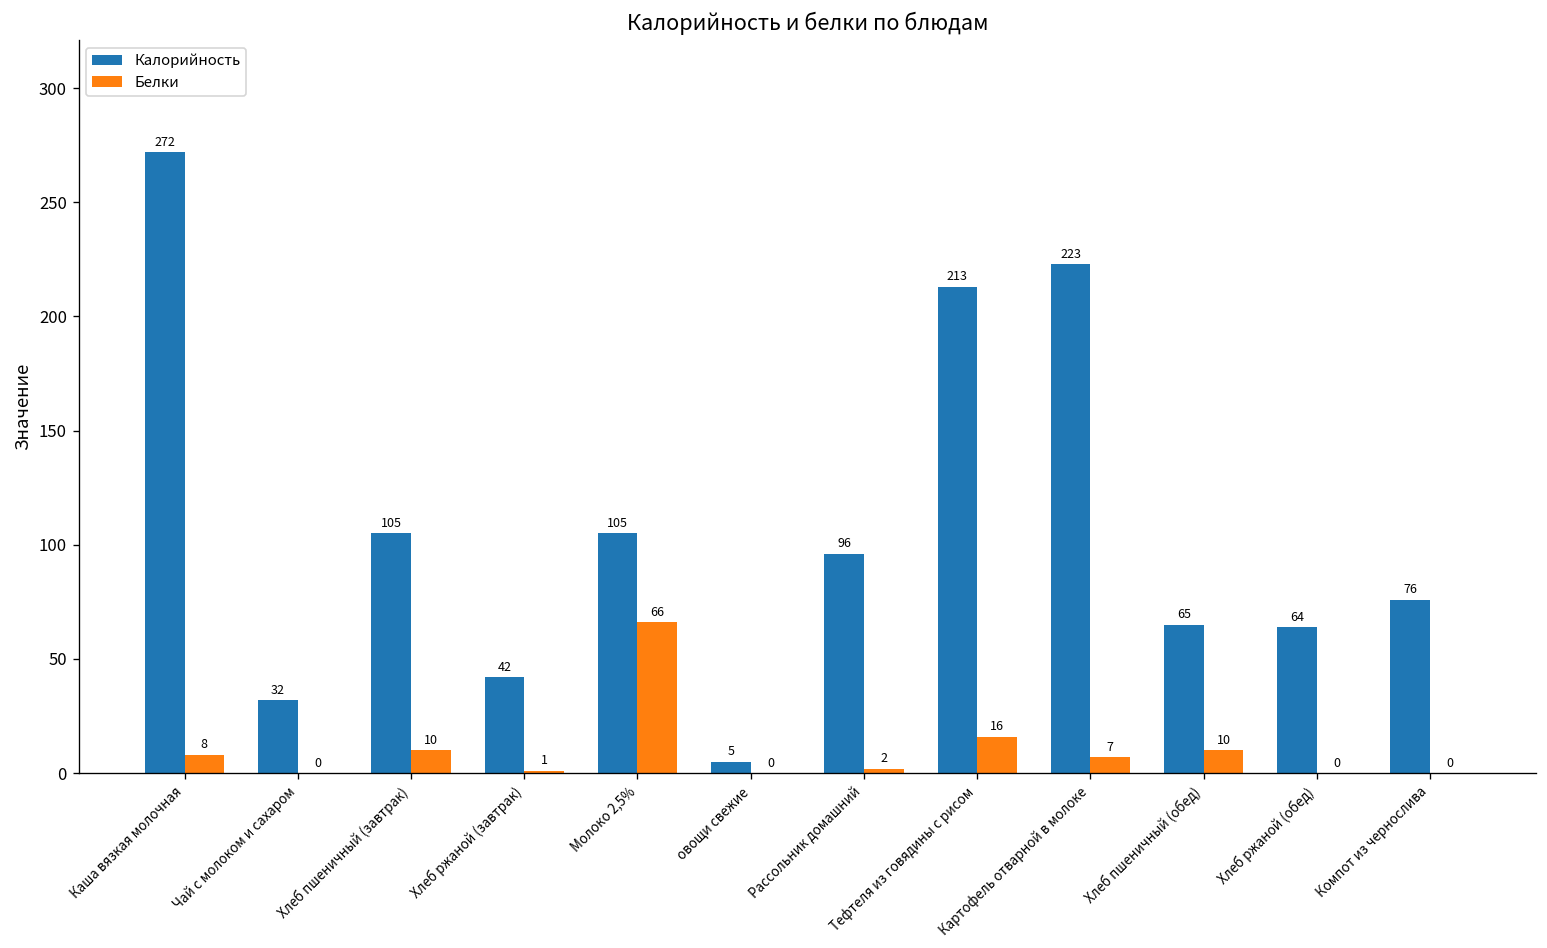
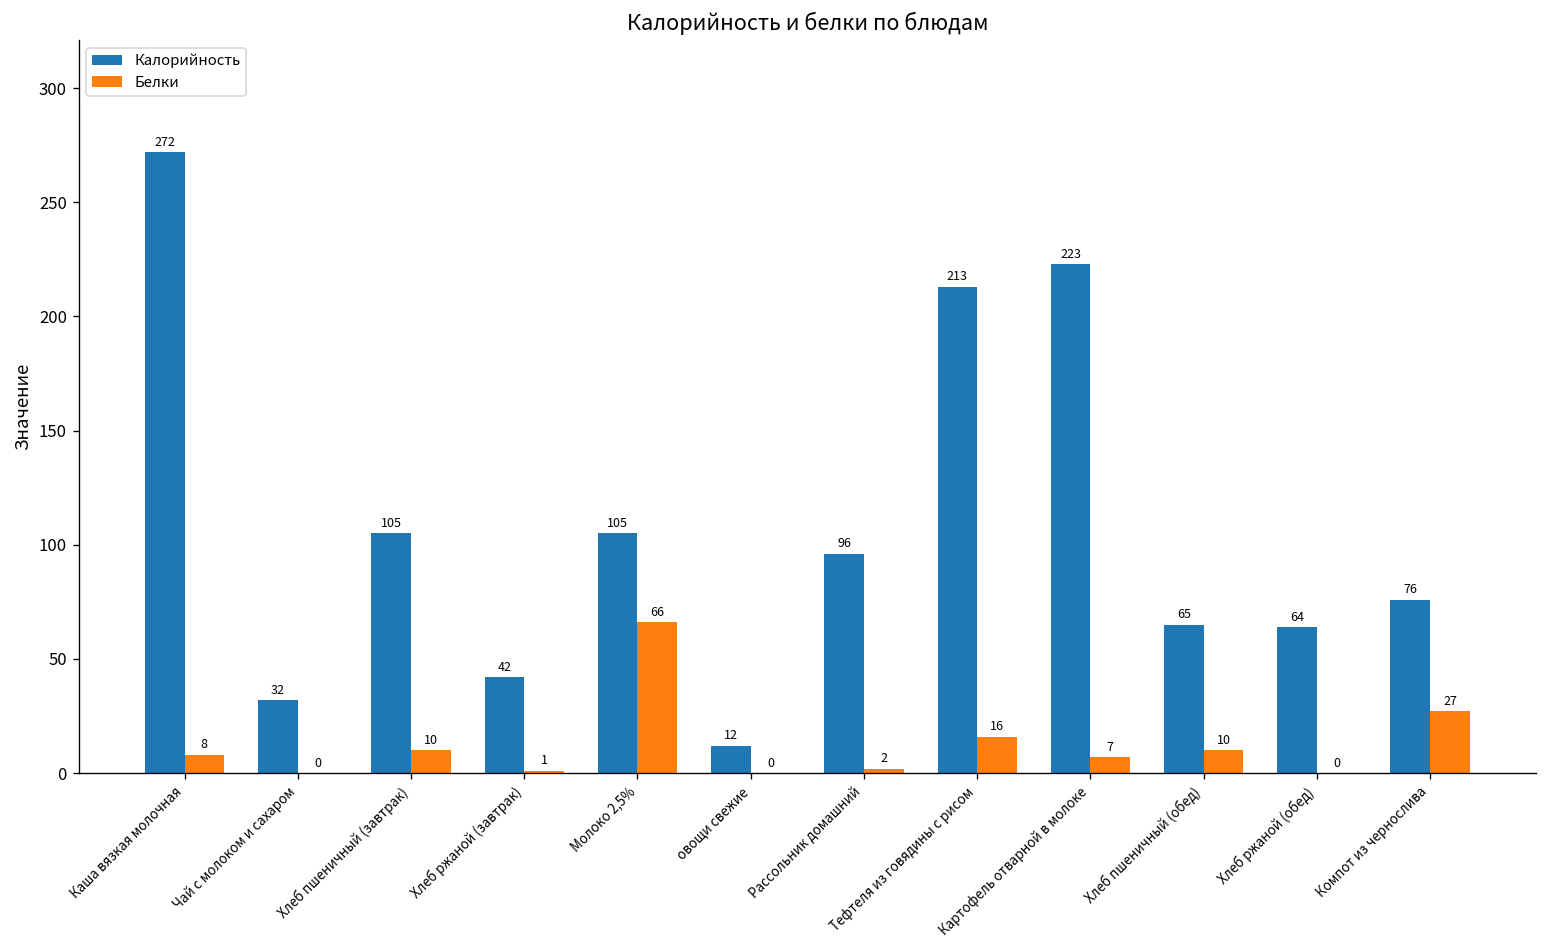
Калорийность, овощи свежие: 5 -> 12
Белки, Компот из чернослива: 0 -> 27
